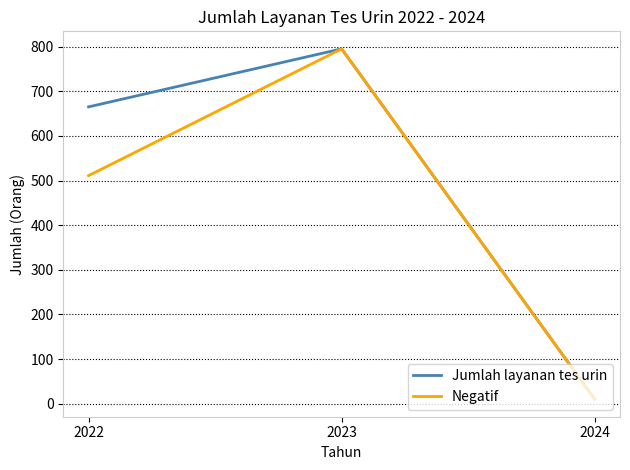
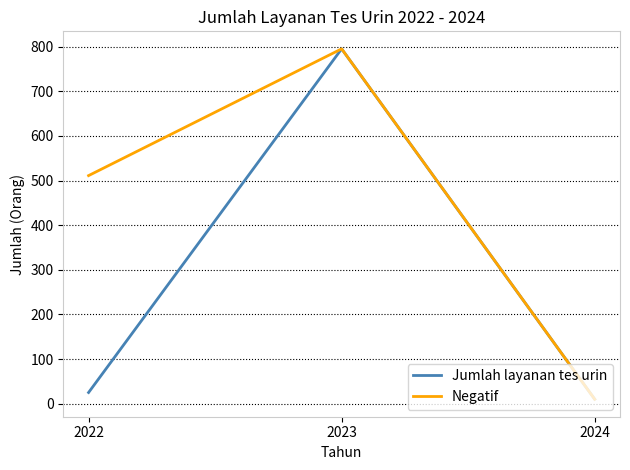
Jumlah layanan tes urin, 2022: 670 -> 30
